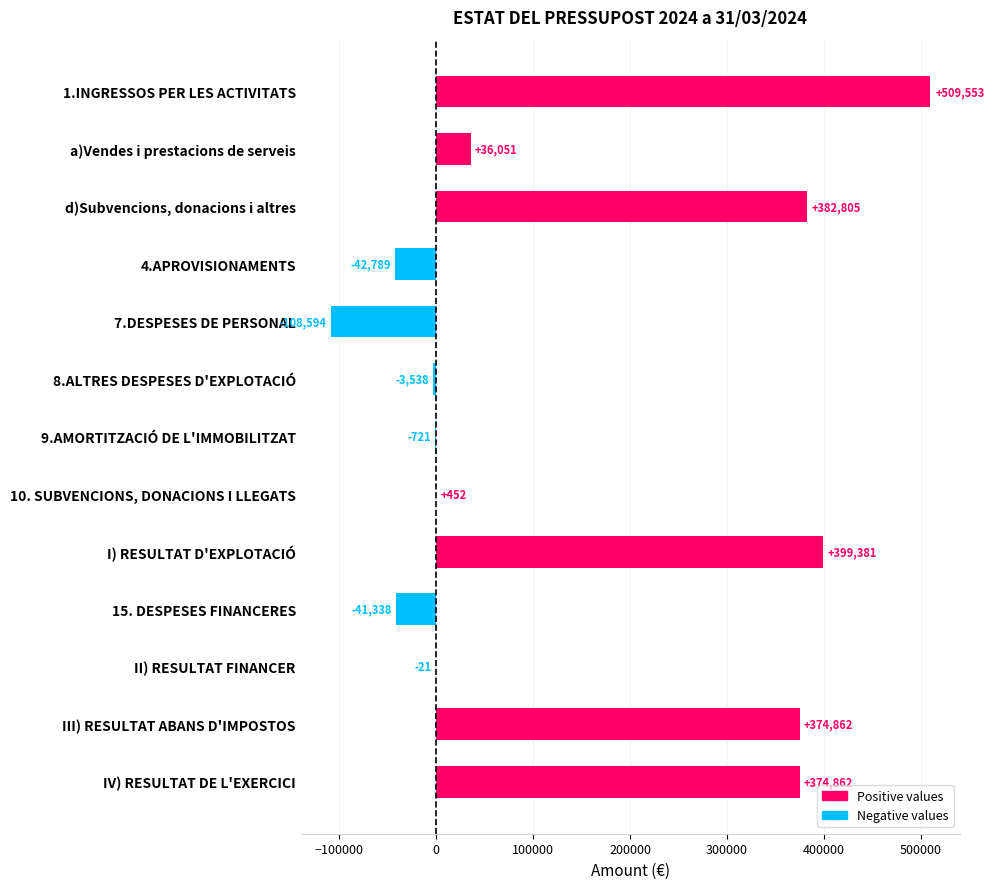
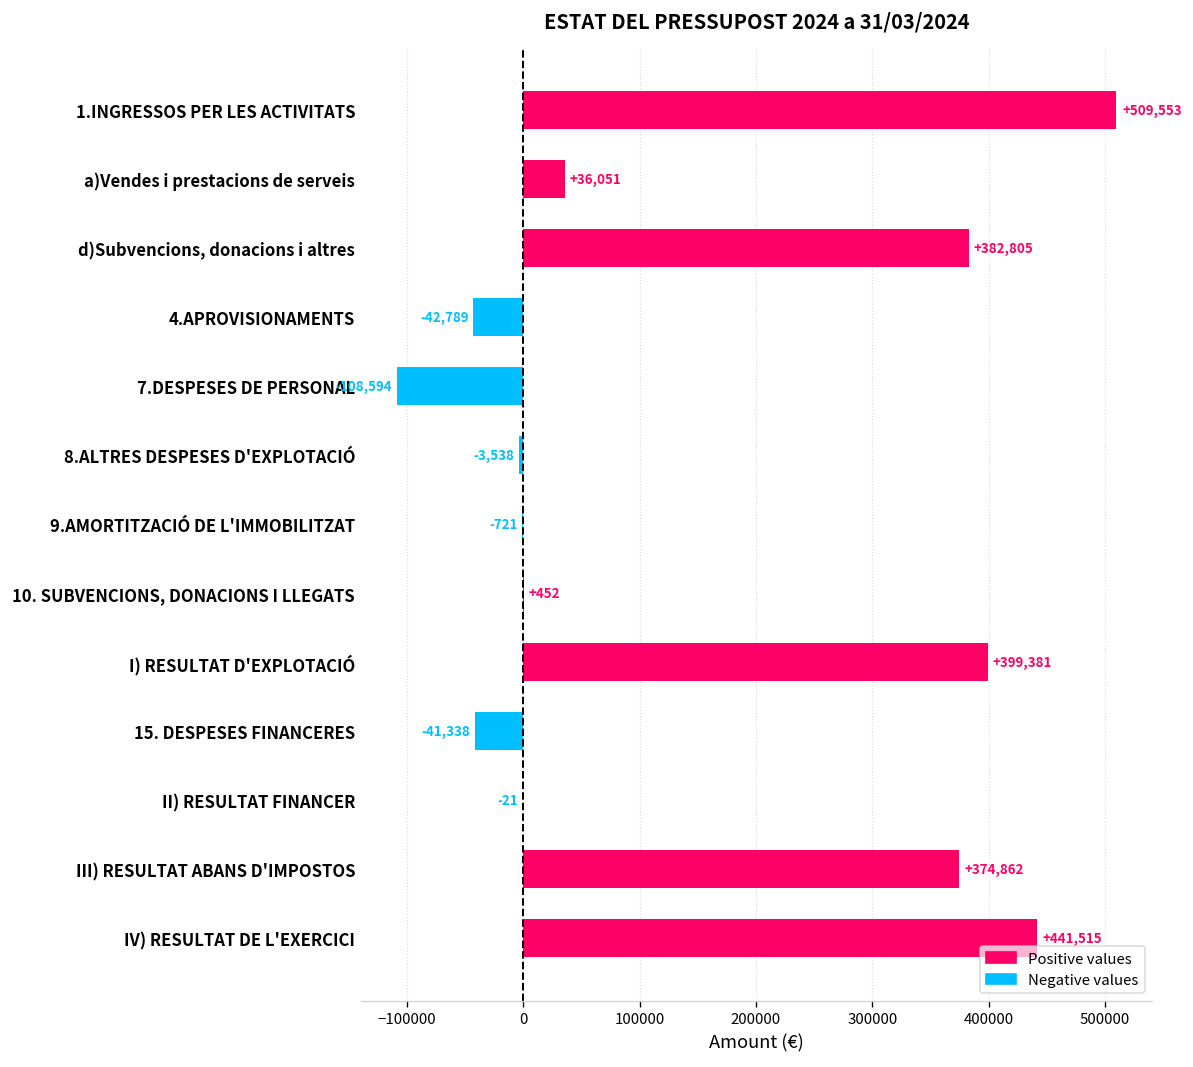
IV) RESULTAT DE L'EXERCICI: 370000 -> 440000
